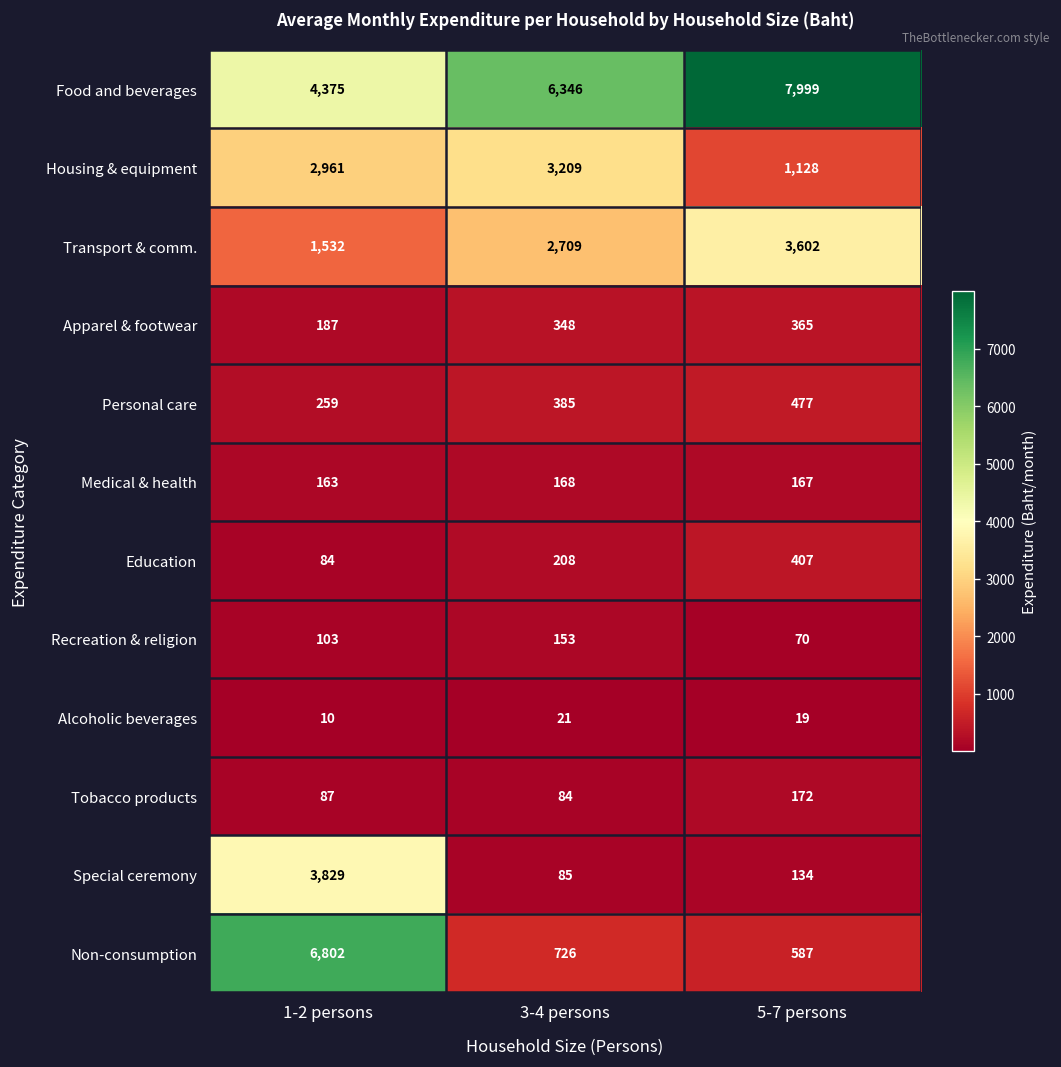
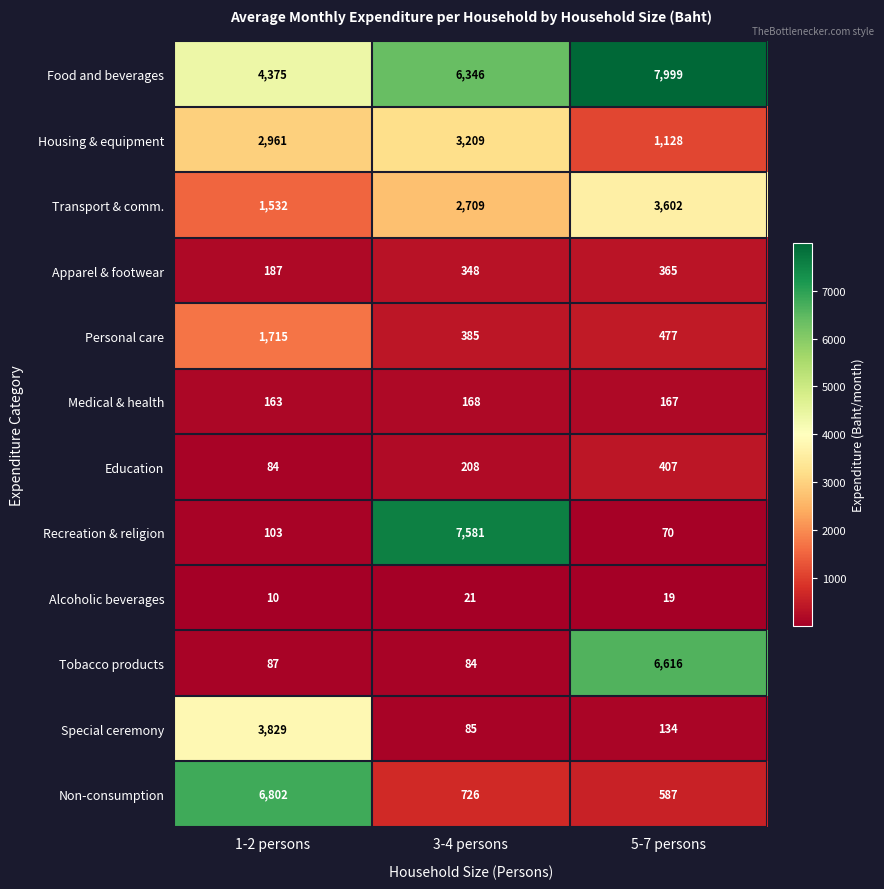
Personal care, 1-2 persons: 259 -> 1,715
Recreation & religion, 3-4 persons: 153 -> 7,581
Tobacco products, 5-7 persons: 172 -> 6,616
